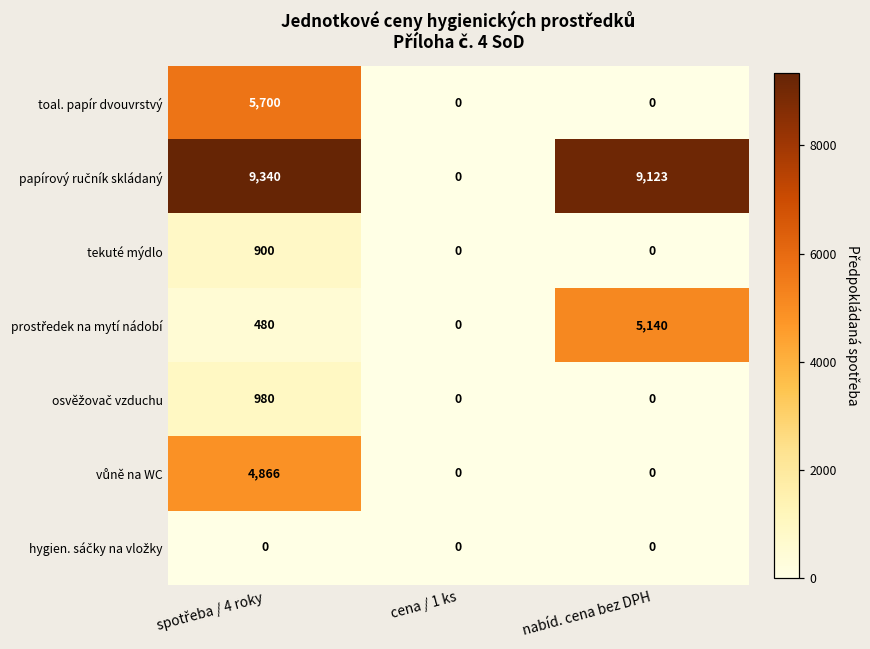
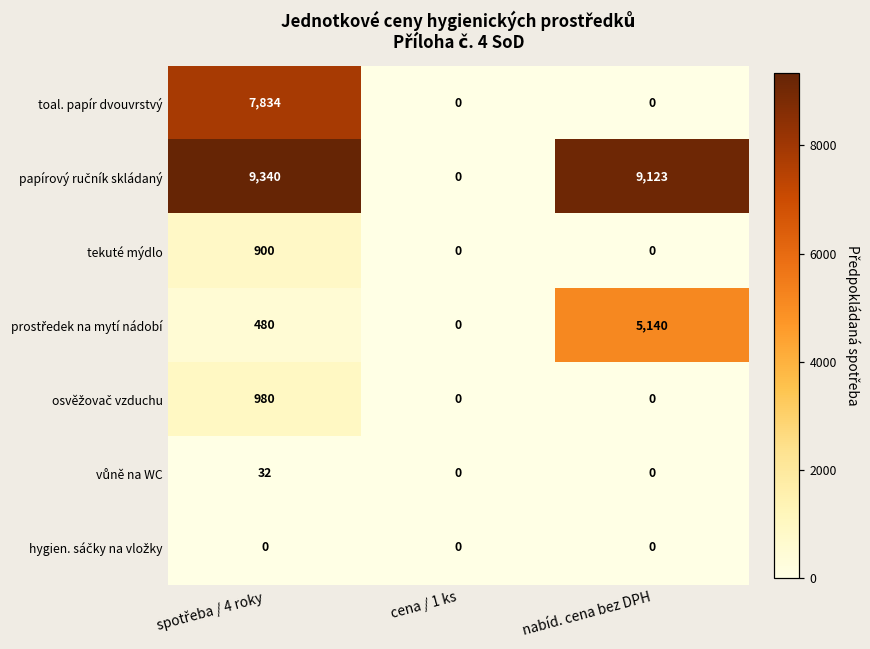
toal. papír dvouvrstvý, spotřeba / 4 roky: 5,700 -> 7,834
vůně na WC, spotřeba / 4 roky: 4,866 -> 32
